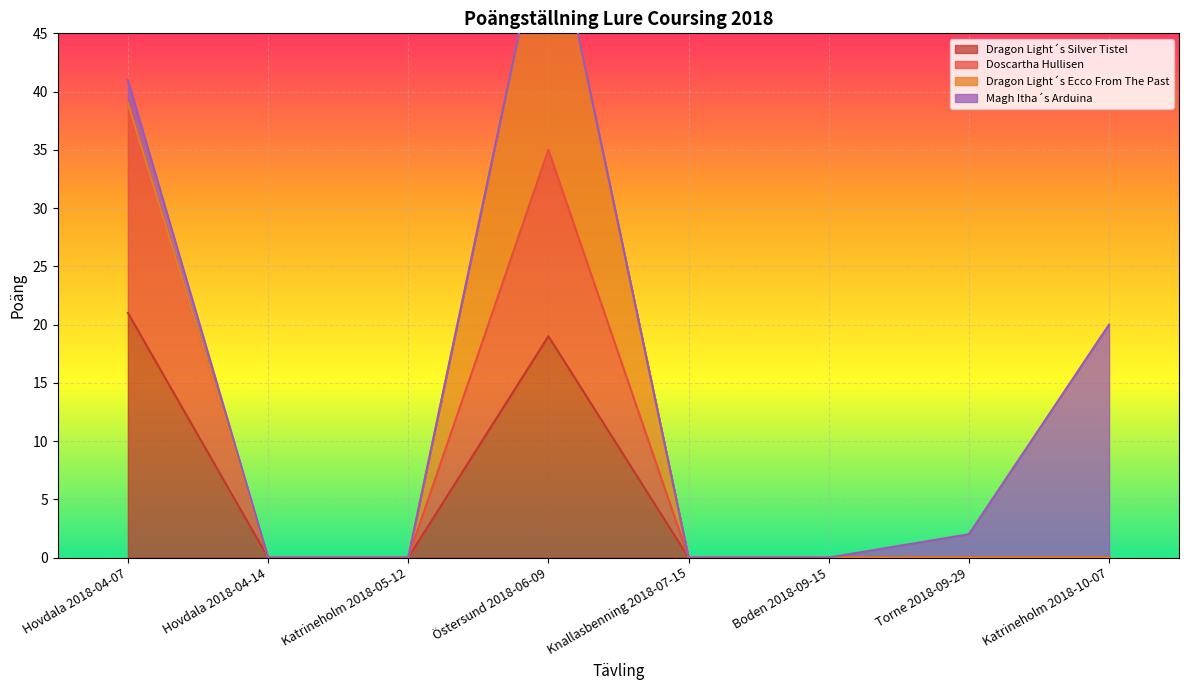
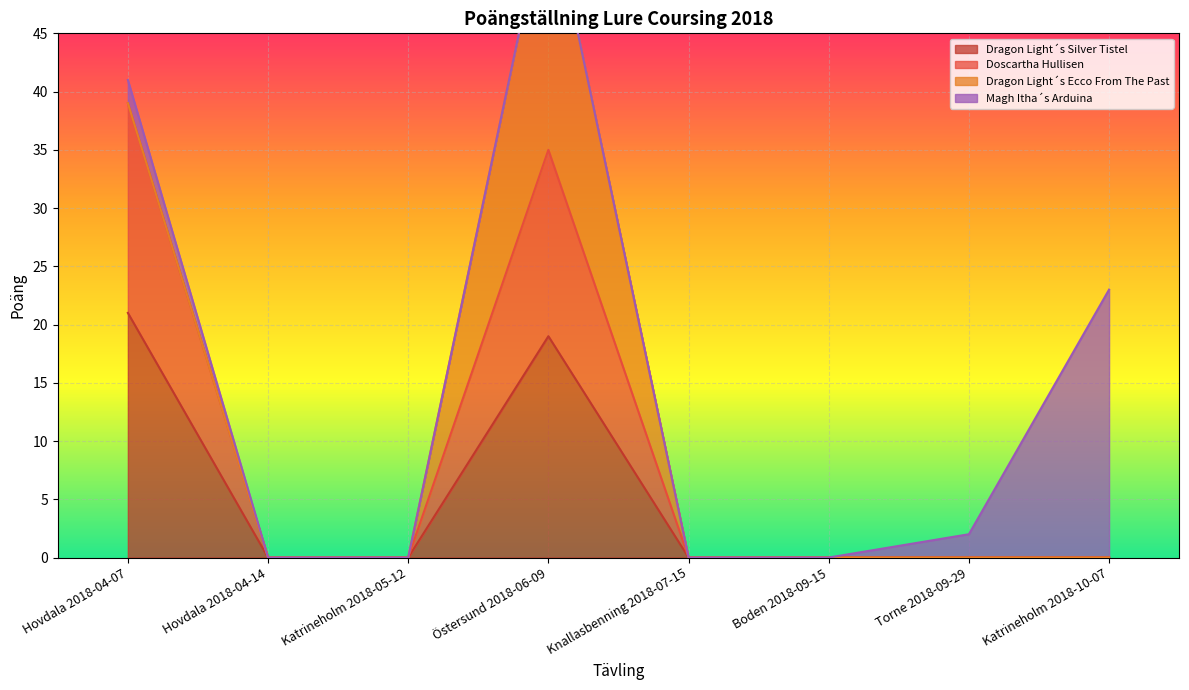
Magh Itha´s Arduina, Katrineholm 2018-10-07: 20 -> 23
